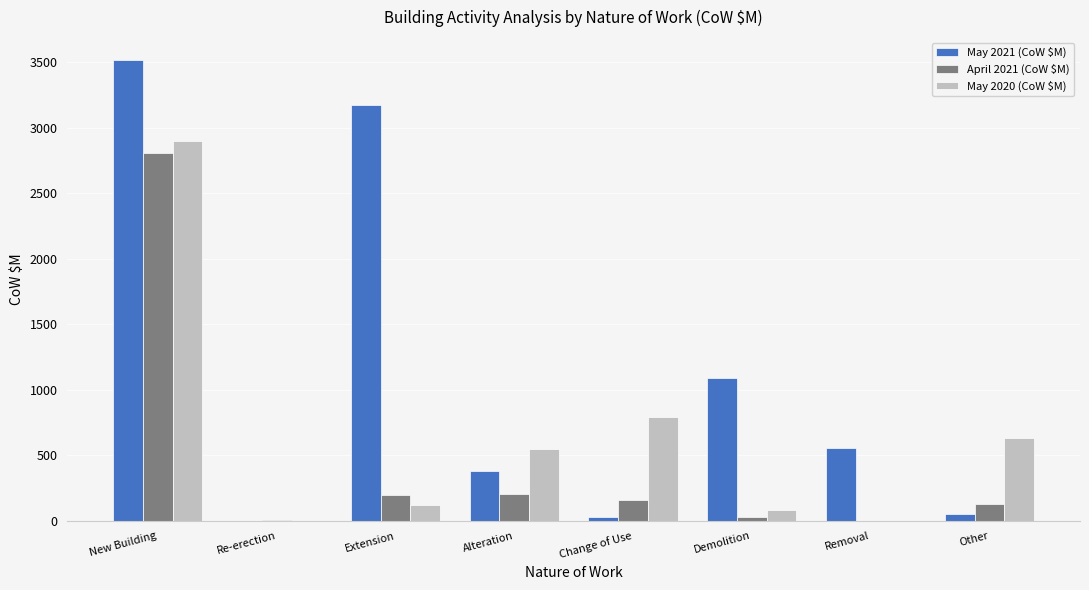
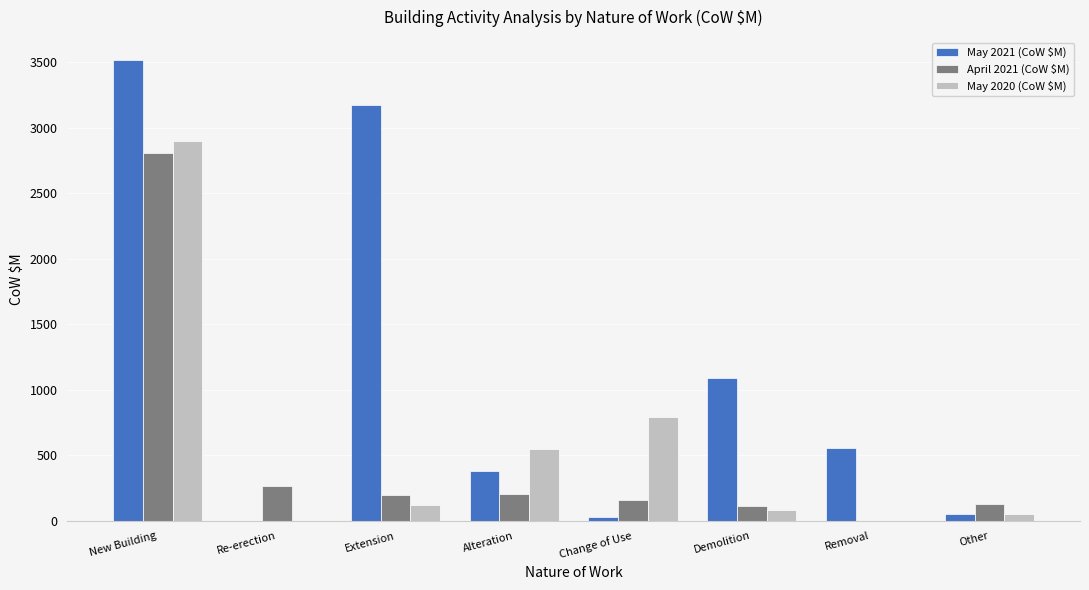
April 2021 (CoW $M), Re-erection: 0 -> 270
April 2021 (CoW $M), Demolition: 30 -> 110
May 2020 (CoW $M), Other: 640 -> 50
